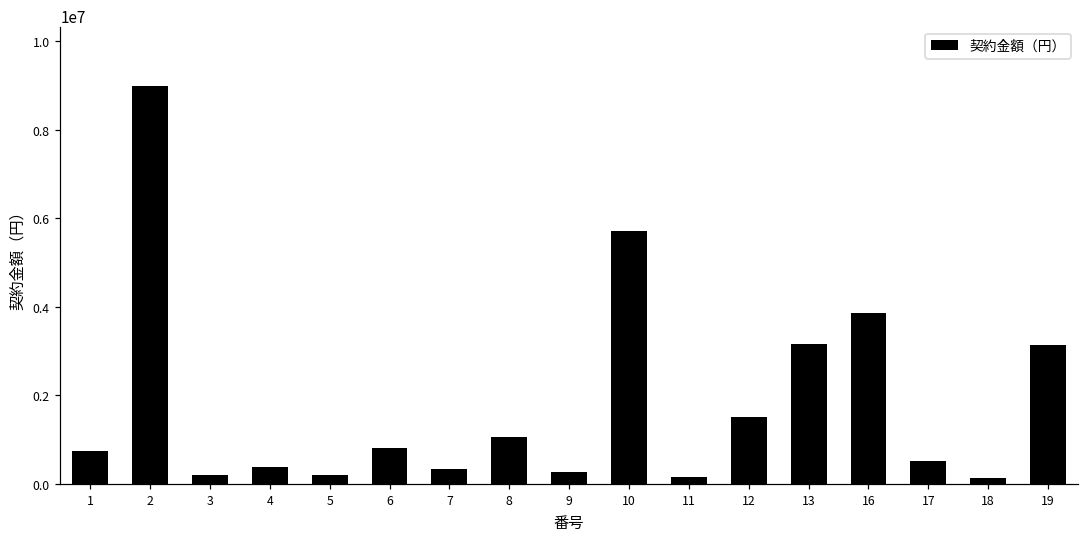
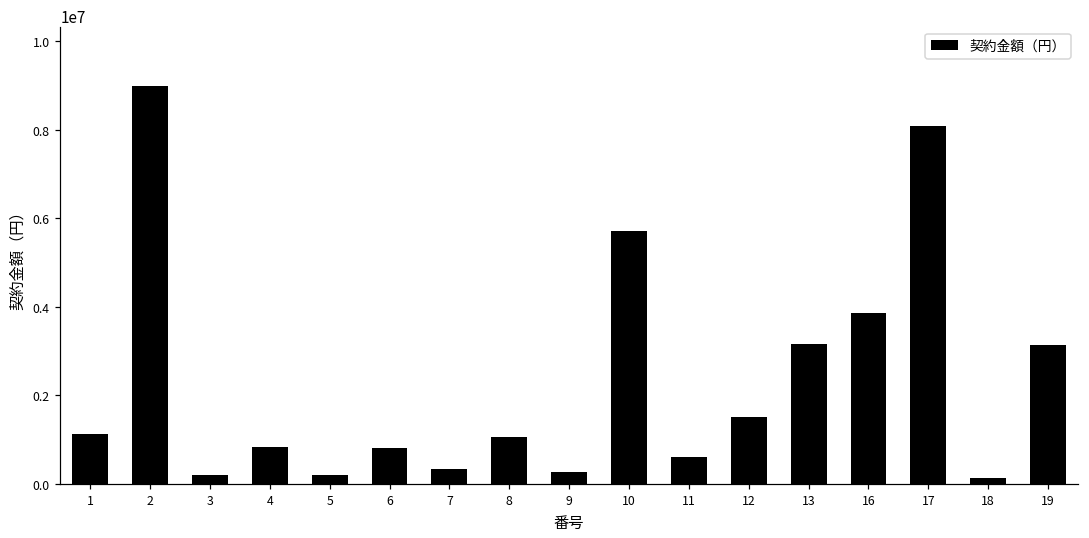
1: 700000 -> 1100000
4: 400000 -> 800000
11: 200000 -> 600000
17: 500000 -> 8100000
